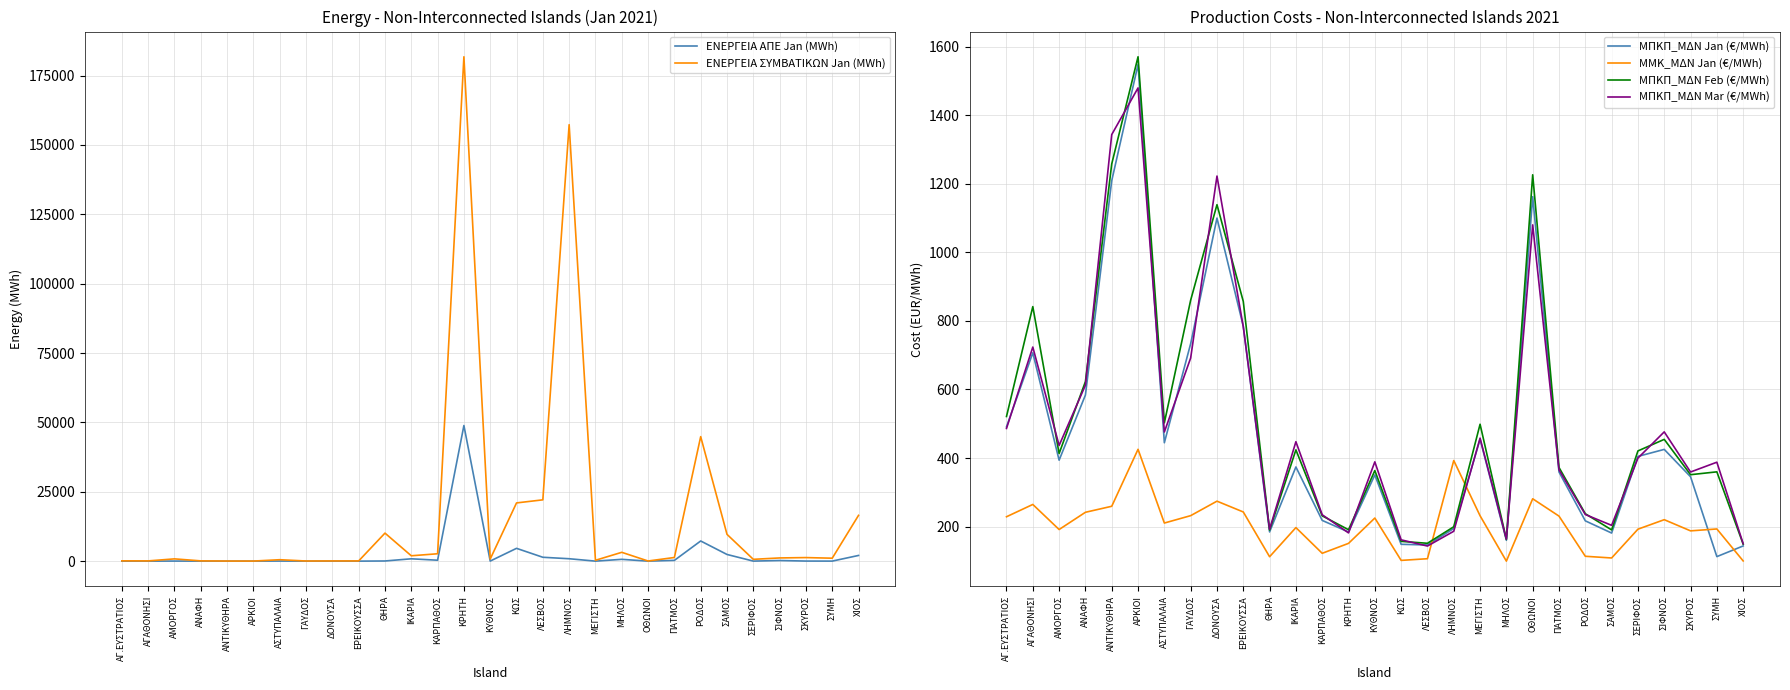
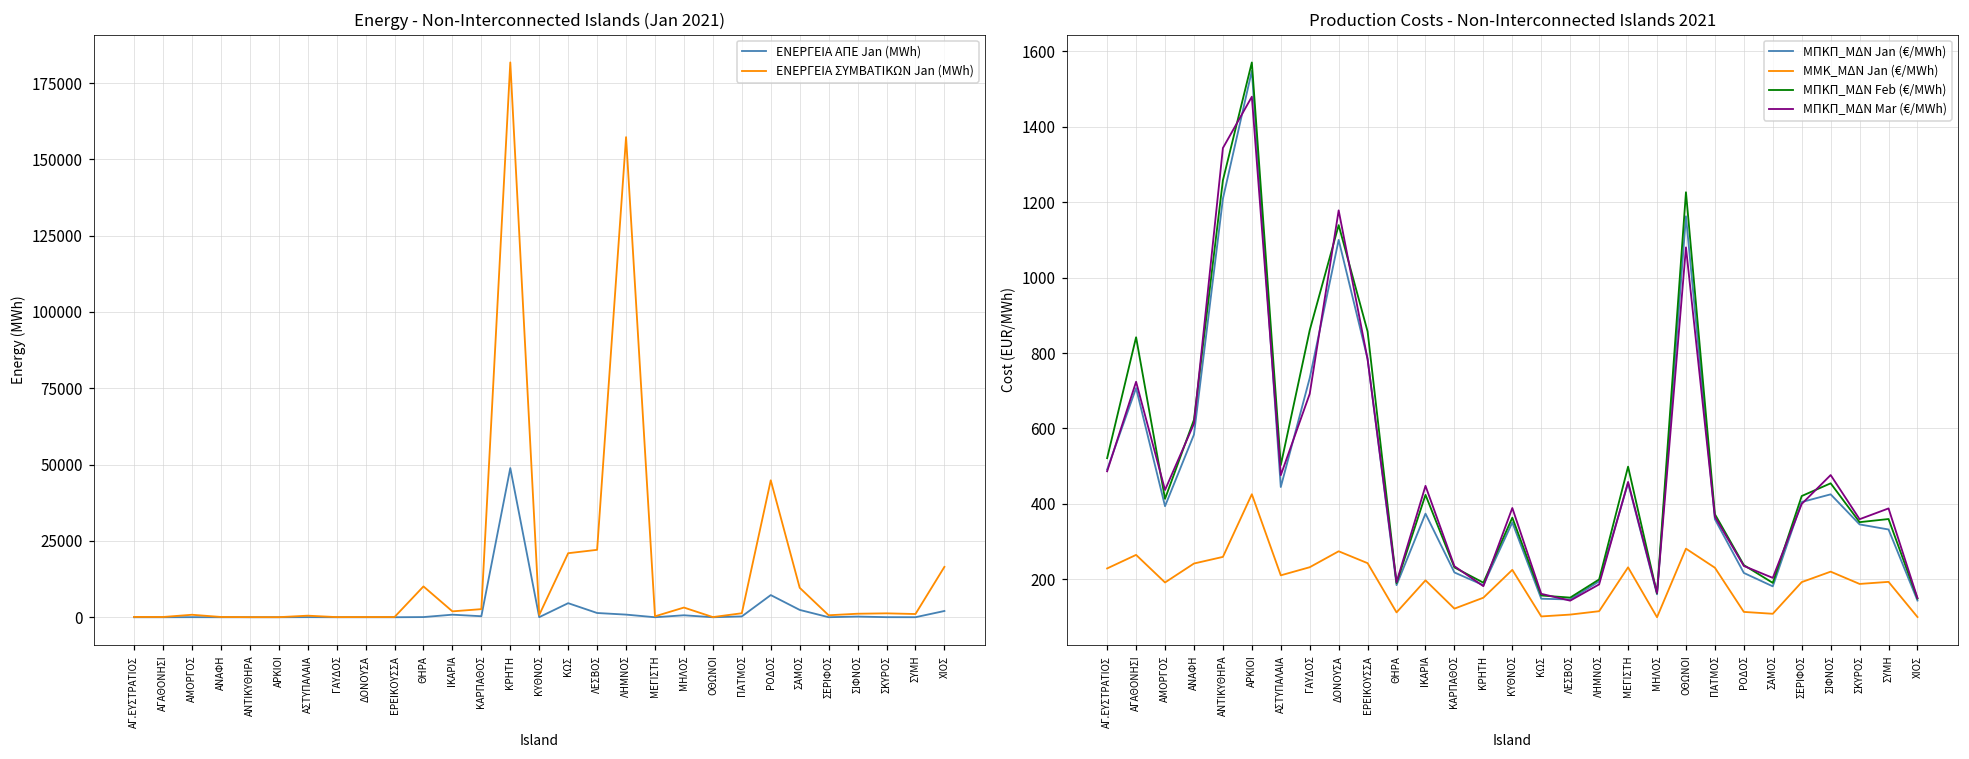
Production Costs - Non-Interconnected Islands 2021, ΜΠΚΠ_ΜΔΝ Mar (€/MWh), ΔΟΝΟΥΣΑ: 1220 -> 1180
Production Costs - Non-Interconnected Islands 2021, ΜΜΚ_ΜΔΝ Jan (€/MWh), ΛΗΜΝΟΣ: 390 -> 120
Production Costs - Non-Interconnected Islands 2021, ΜΠΚΠ_ΜΔΝ Jan (€/MWh), ΣΥΜΗ: 110 -> 330
